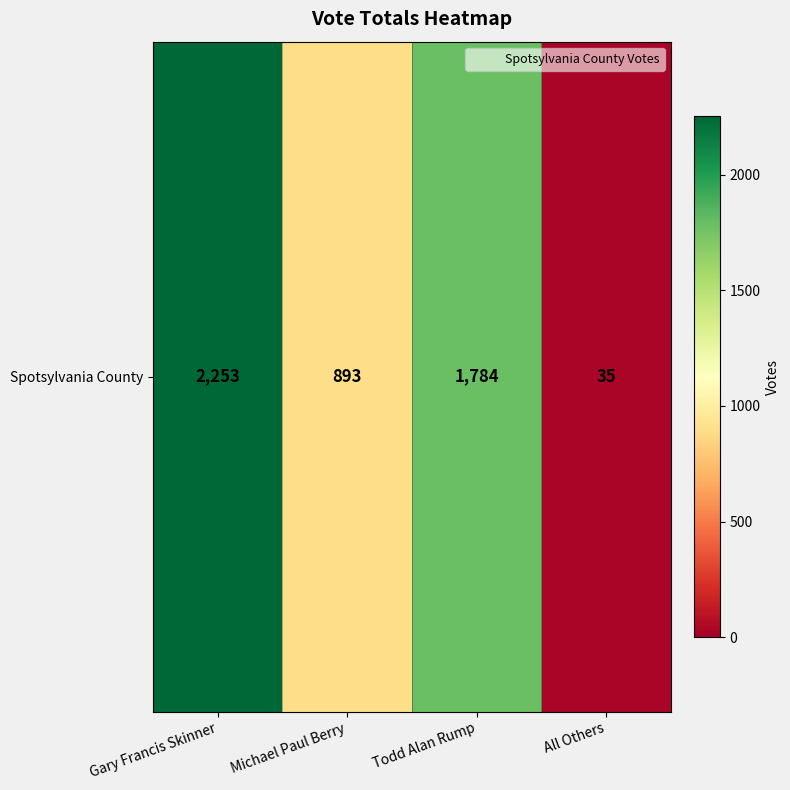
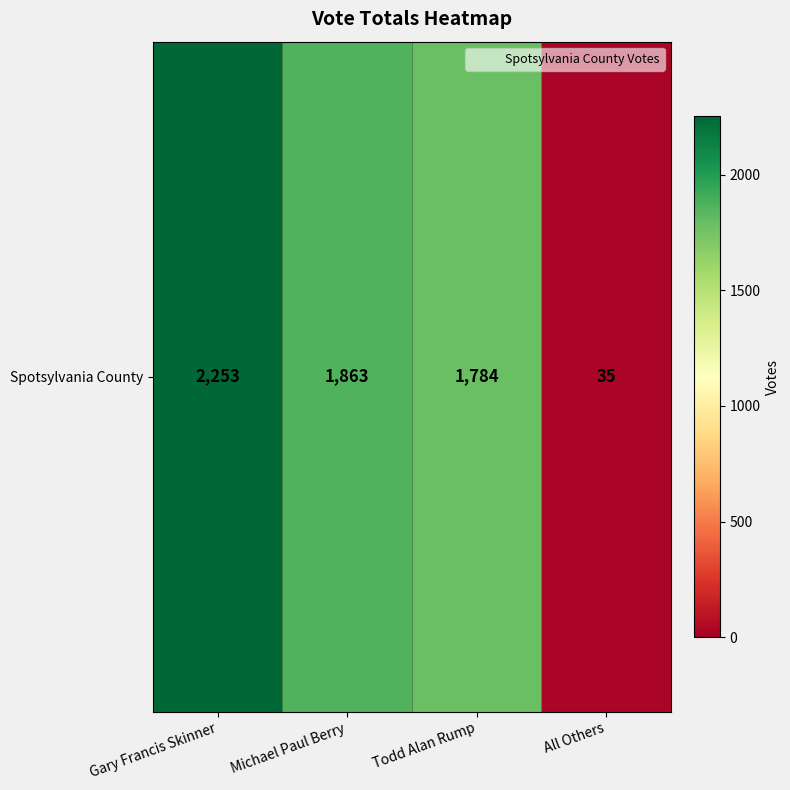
Spotsylvania County, Michael Paul Berry: 893 -> 1,863
